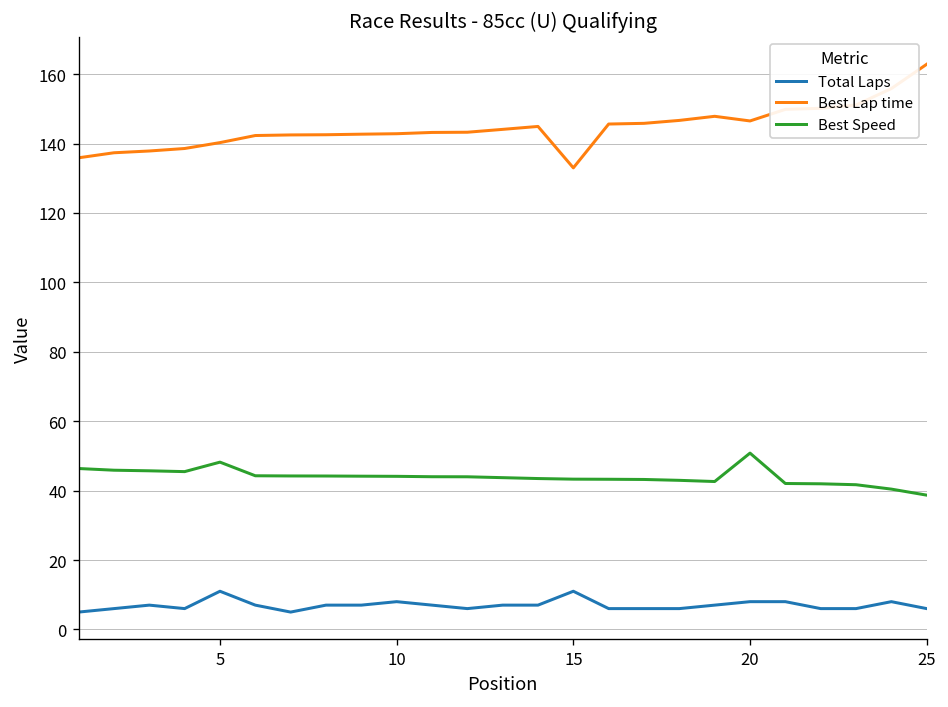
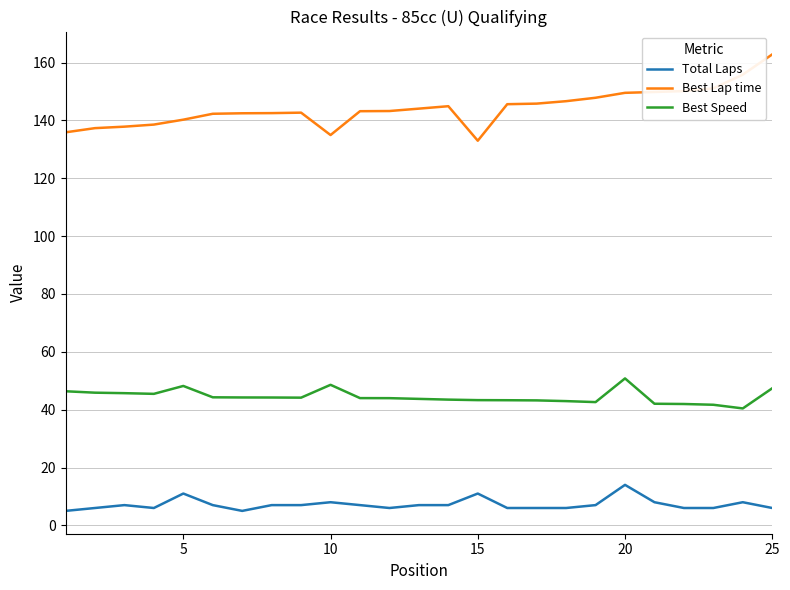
Best Lap time, 10: 143 -> 135
Best Speed, 10: 44 -> 49
Total Laps, 20: 8 -> 14
Best Lap time, 20: 147 -> 150
Best Speed, 25: 39 -> 47
